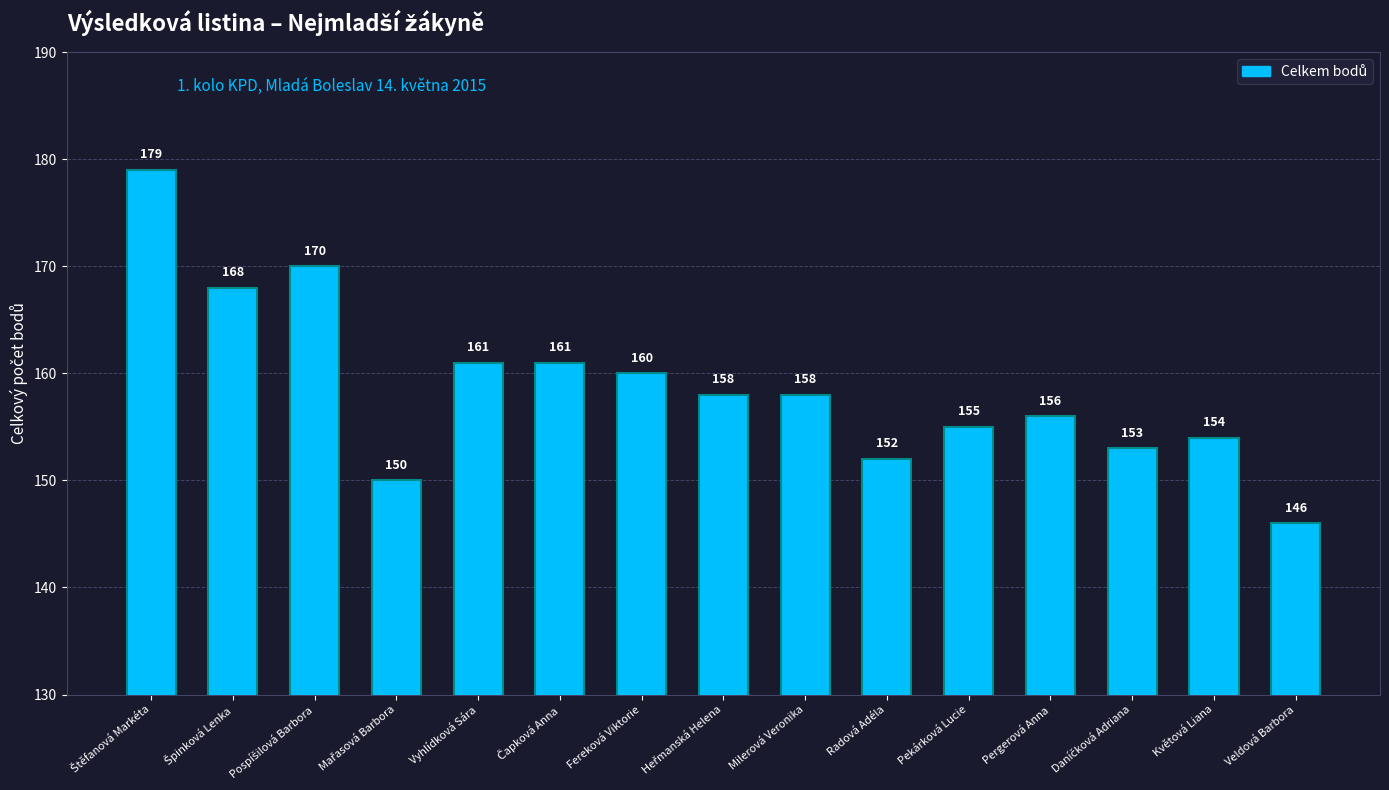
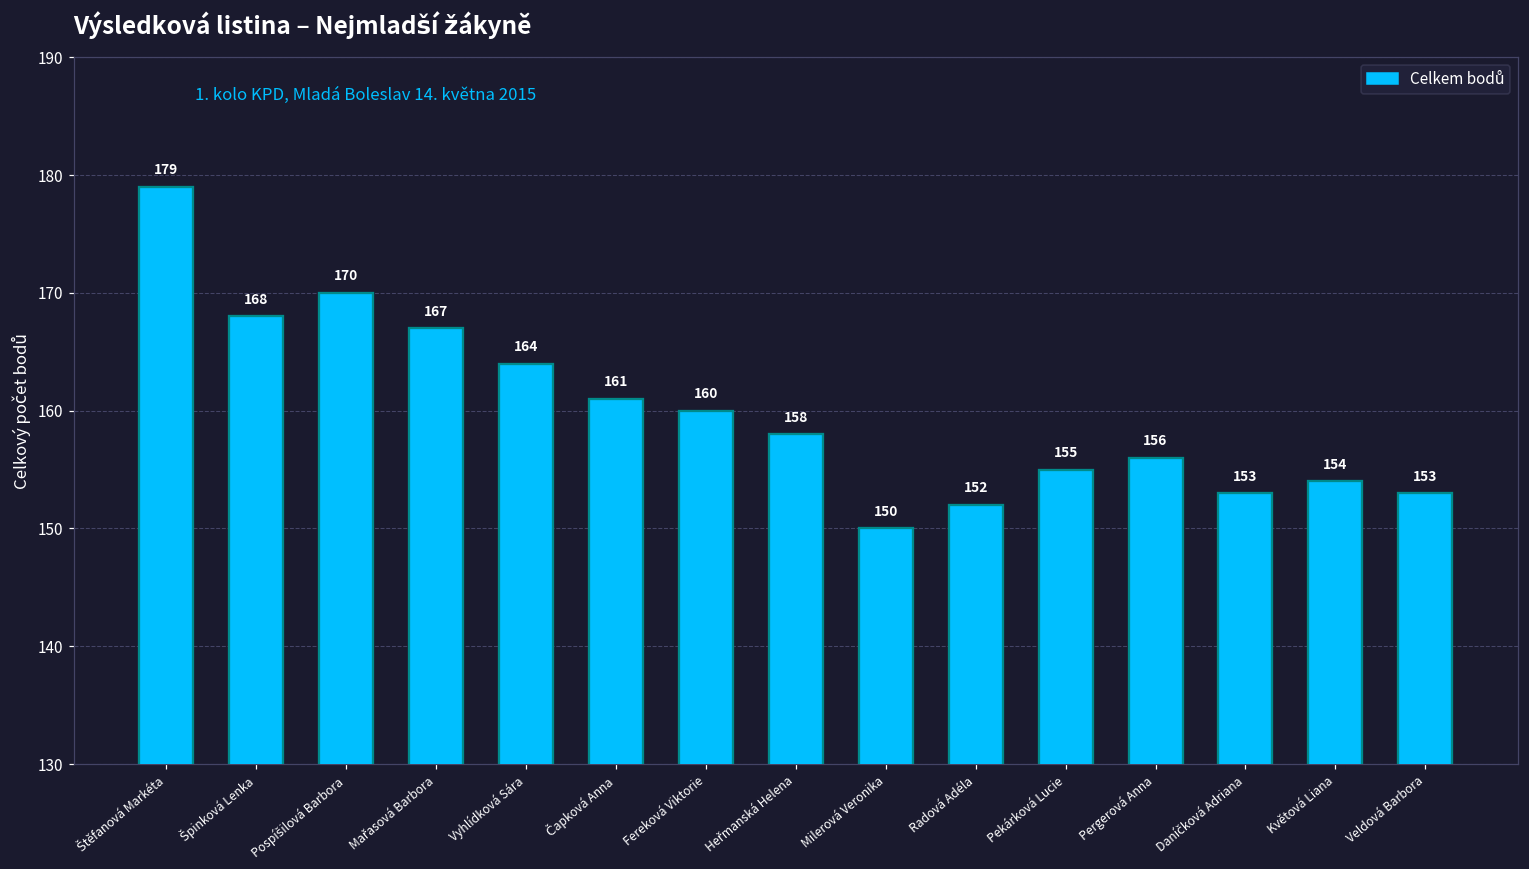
Mařasová Barbora: 150 -> 167
Vyhlídková Sára: 161 -> 164
Milerová Veronika: 158 -> 150
Veldová Barbora: 146 -> 153
